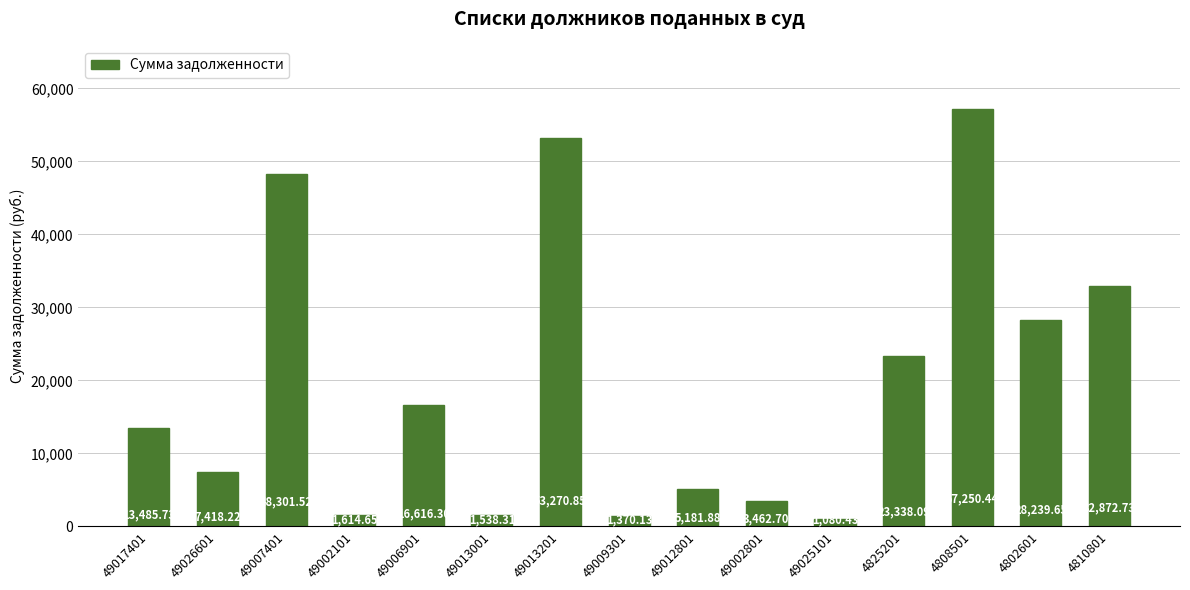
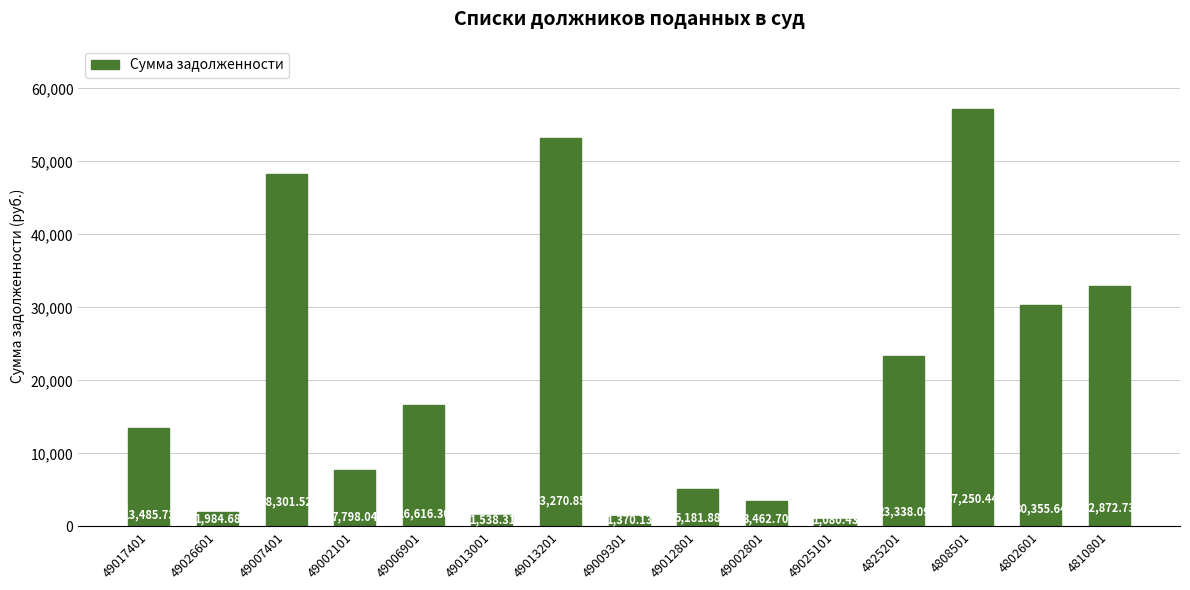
49026601: 7,418.22 -> 1,984.68
49002101: 1,614.65 -> 7,798.04
4802601: 28,239.65 -> 30,355.64
